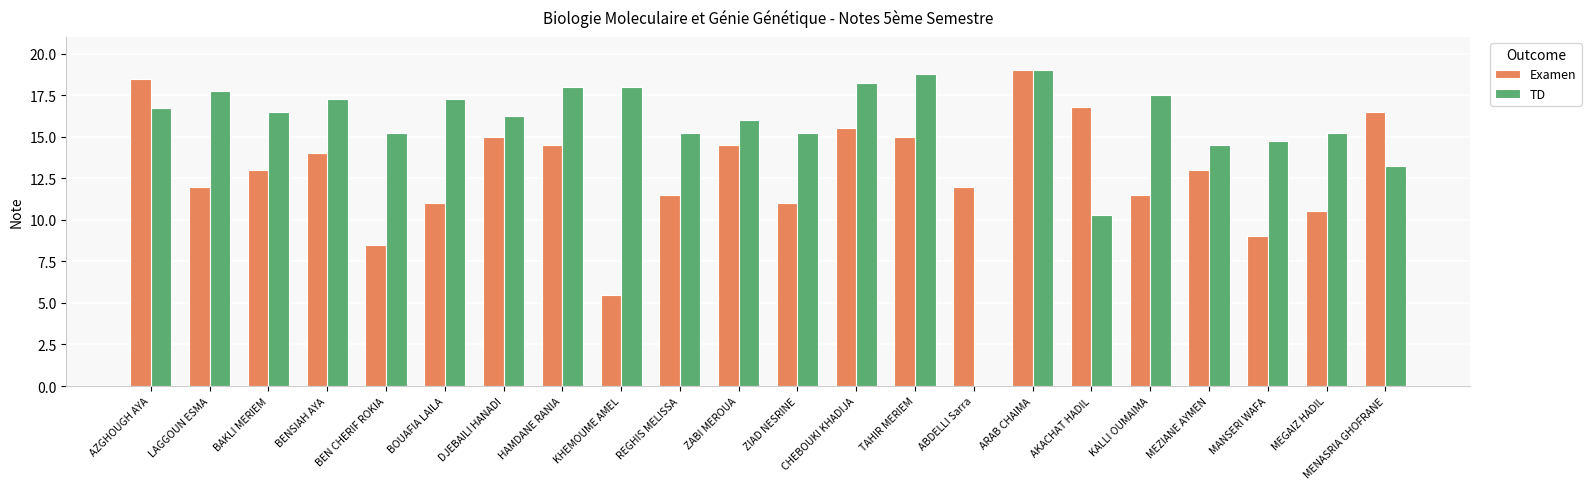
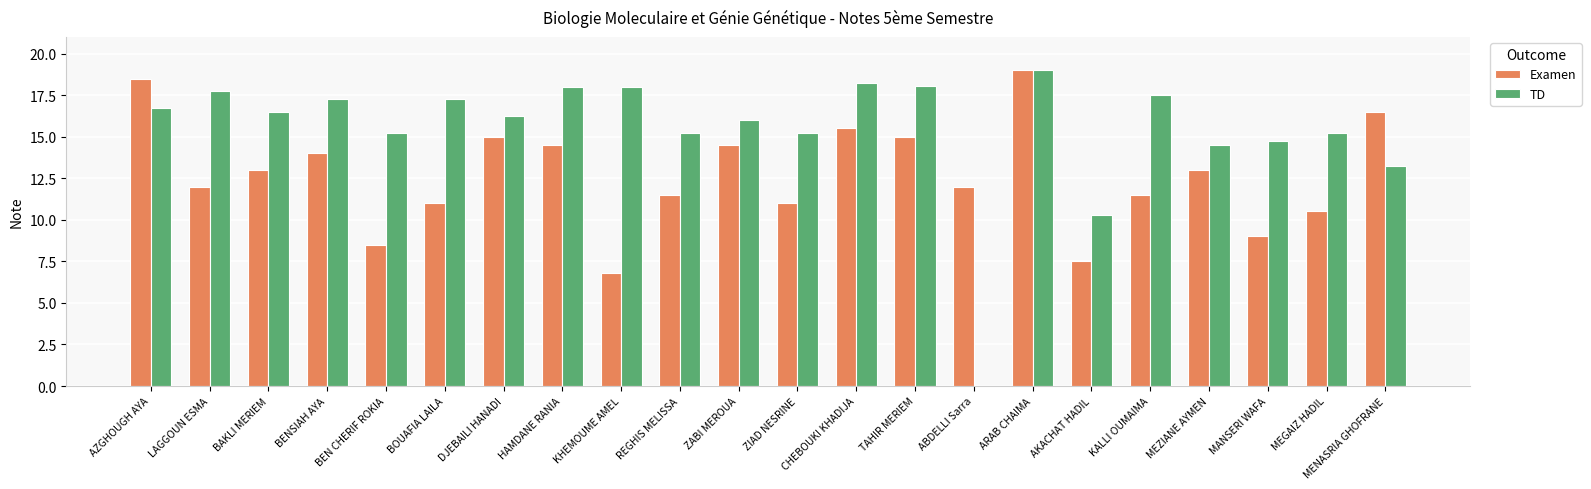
Examen, KHEMOUME AMEL: 5.5 -> 6.8
TD, TAHIR MERIEM: 18.8 -> 18.1
Examen, AKACHAT HADIL: 16.8 -> 7.5
